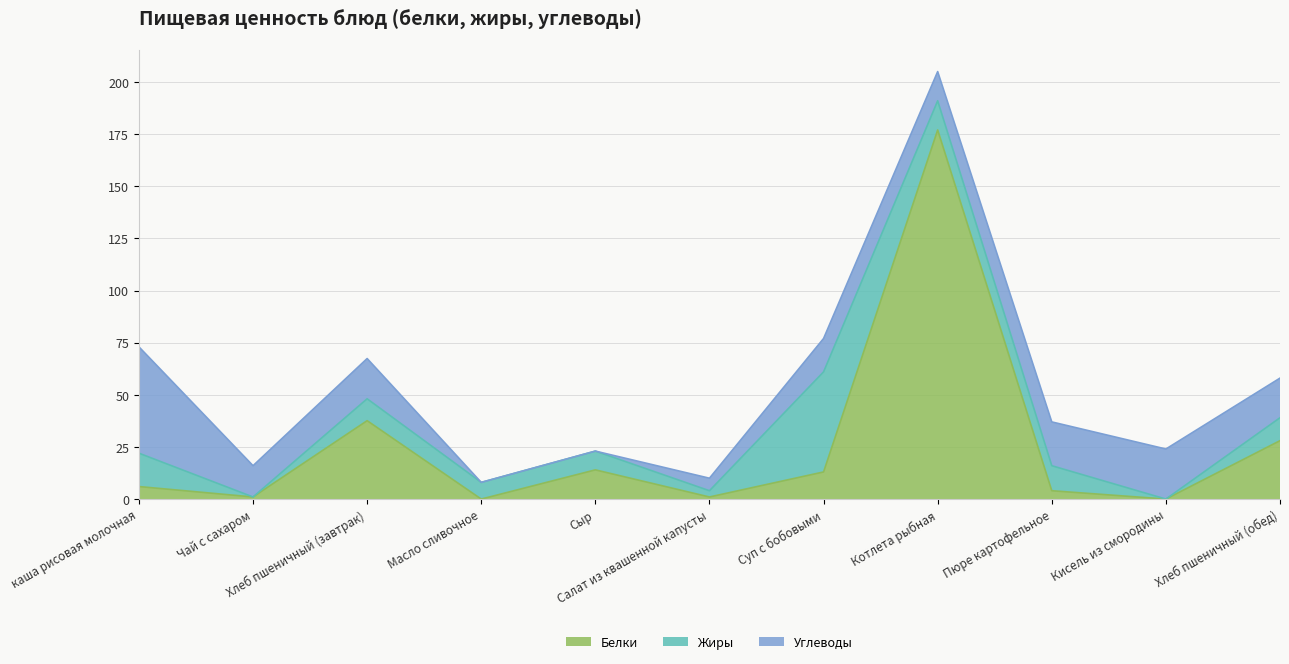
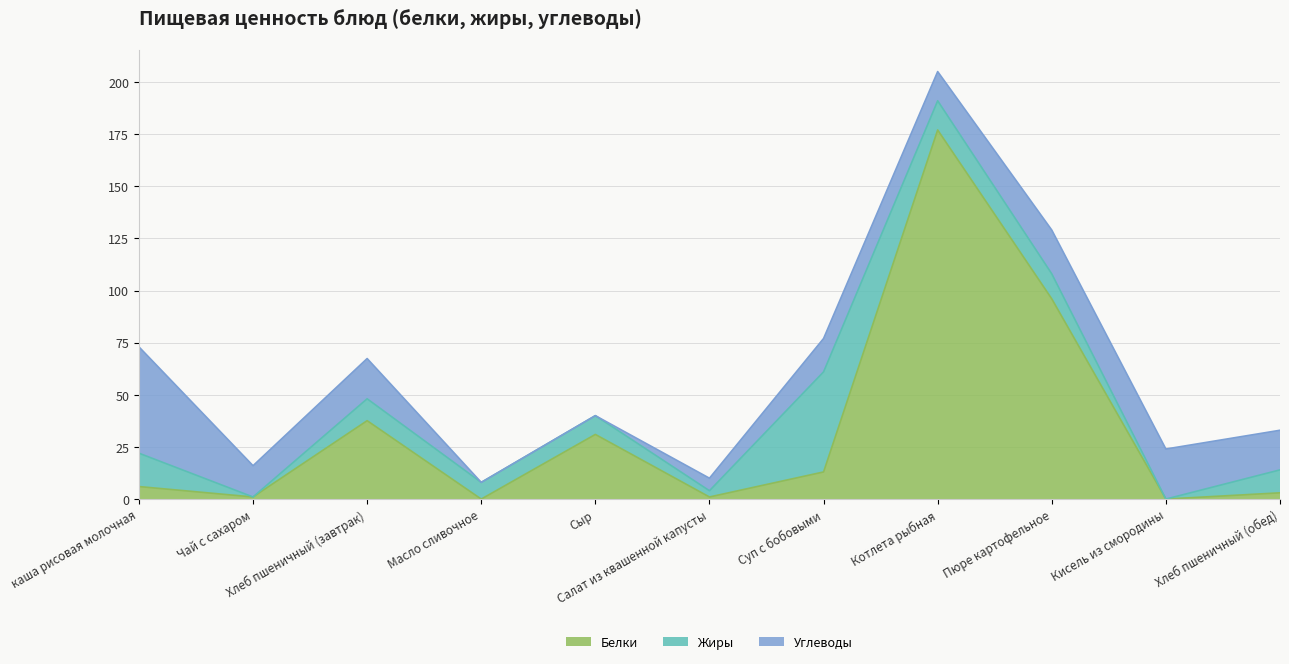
Белки, Сыр: 14 -> 31
Белки, Пюре картофельное: 4 -> 96
Белки, Хлеб пшеничный (обед): 28 -> 3
